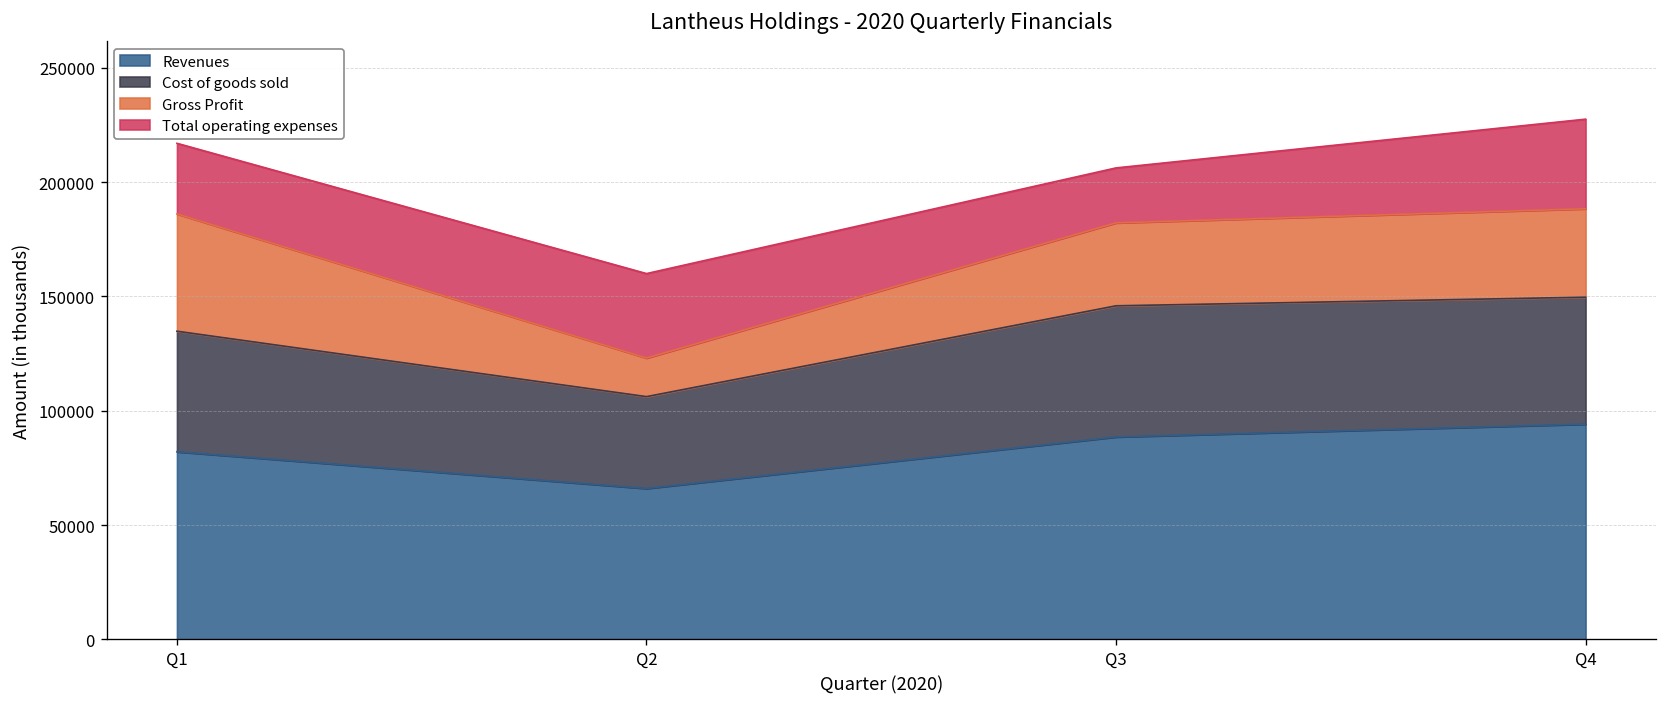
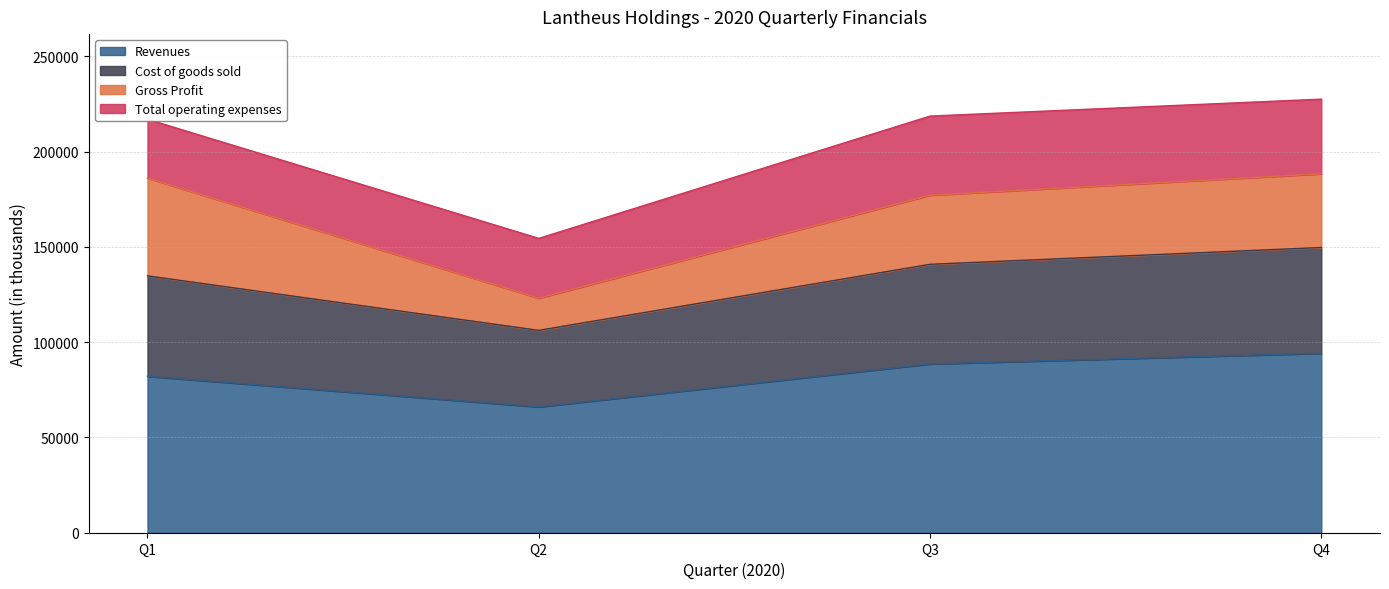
Total operating expenses, Q2: 37000 -> 31000
Cost of goods sold, Q3: 57000 -> 52000
Total operating expenses, Q3: 24000 -> 42000
